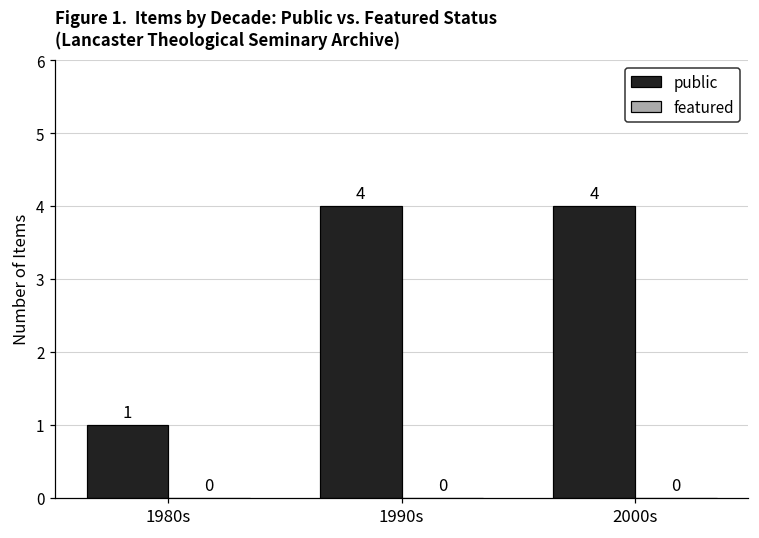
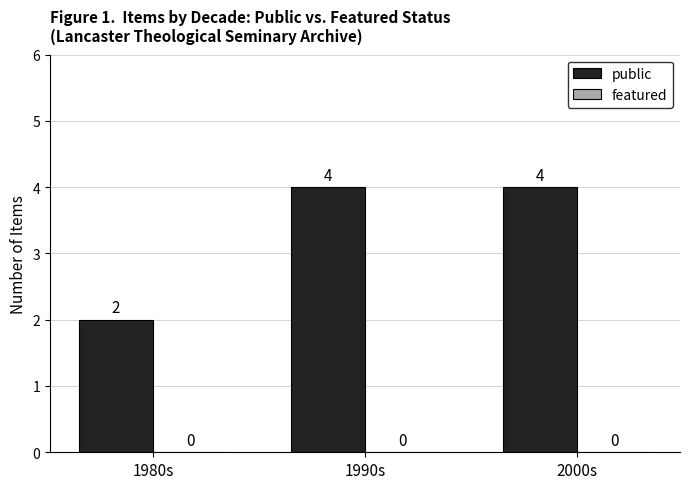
public, 1980s: 1 -> 2
